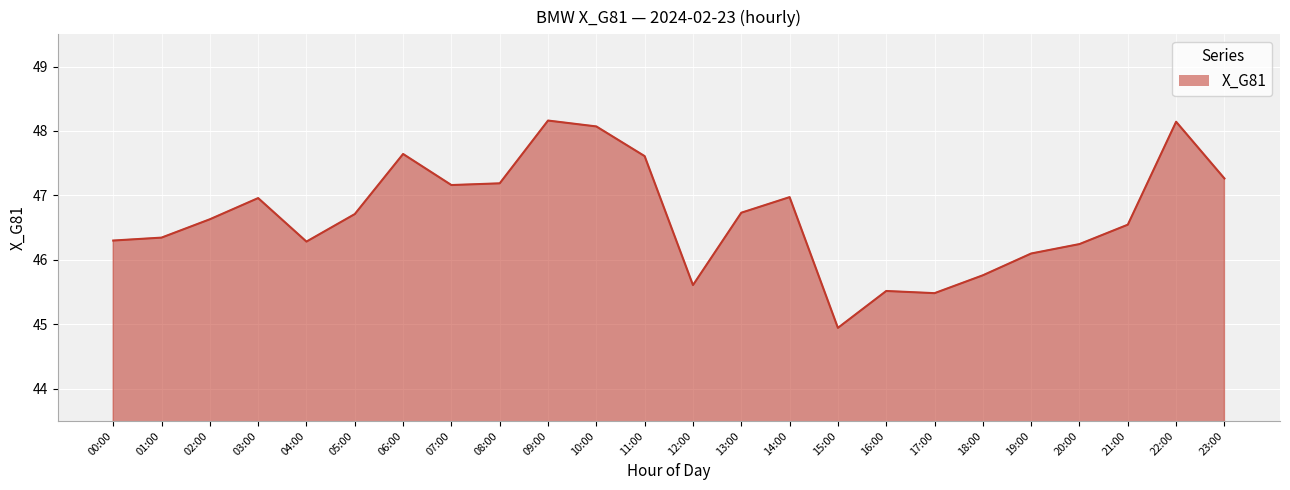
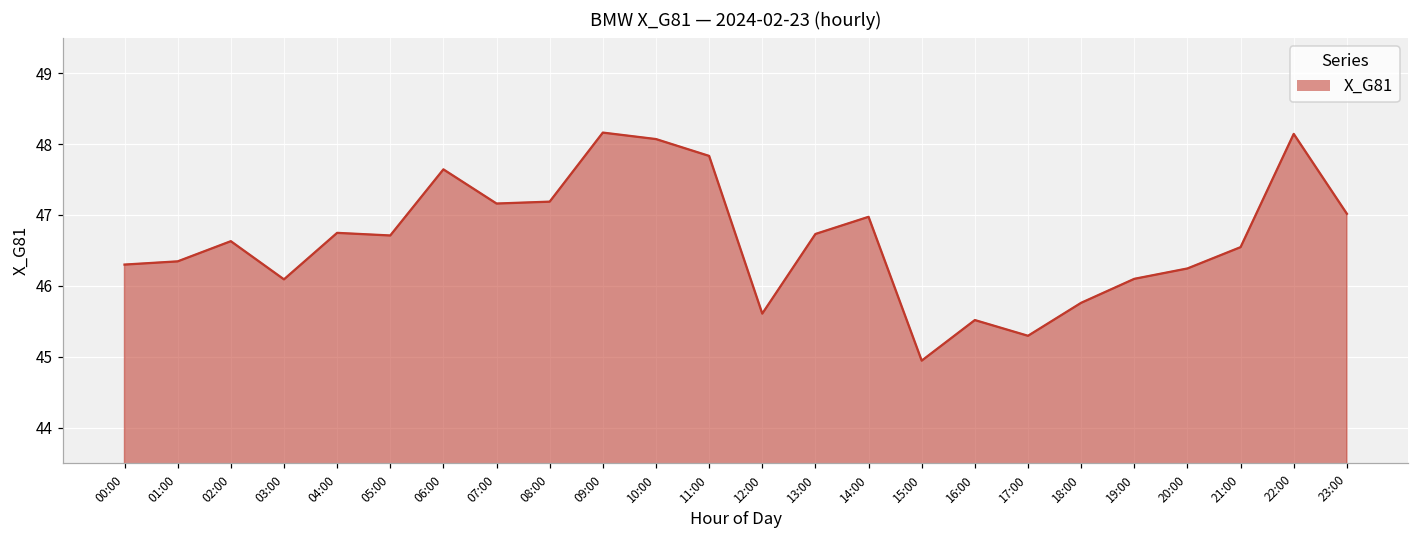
03:00: 47.0 -> 46.1
04:00: 46.3 -> 46.7
11:00: 47.6 -> 47.8
17:00: 45.5 -> 45.3
23:00: 47.3 -> 47.0
